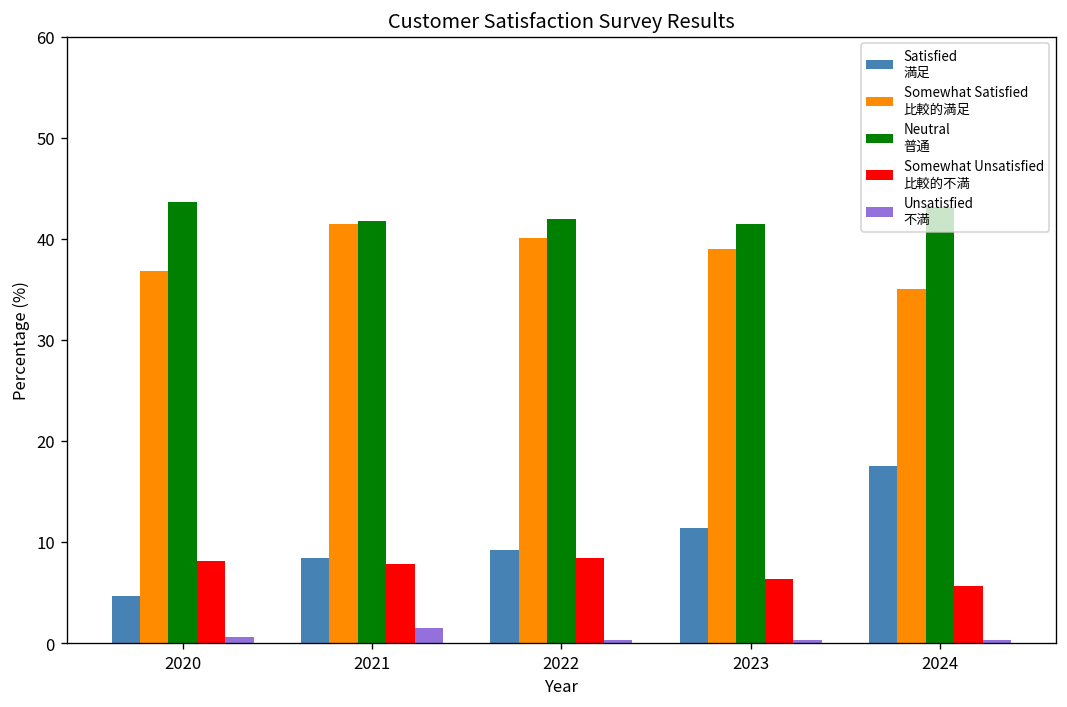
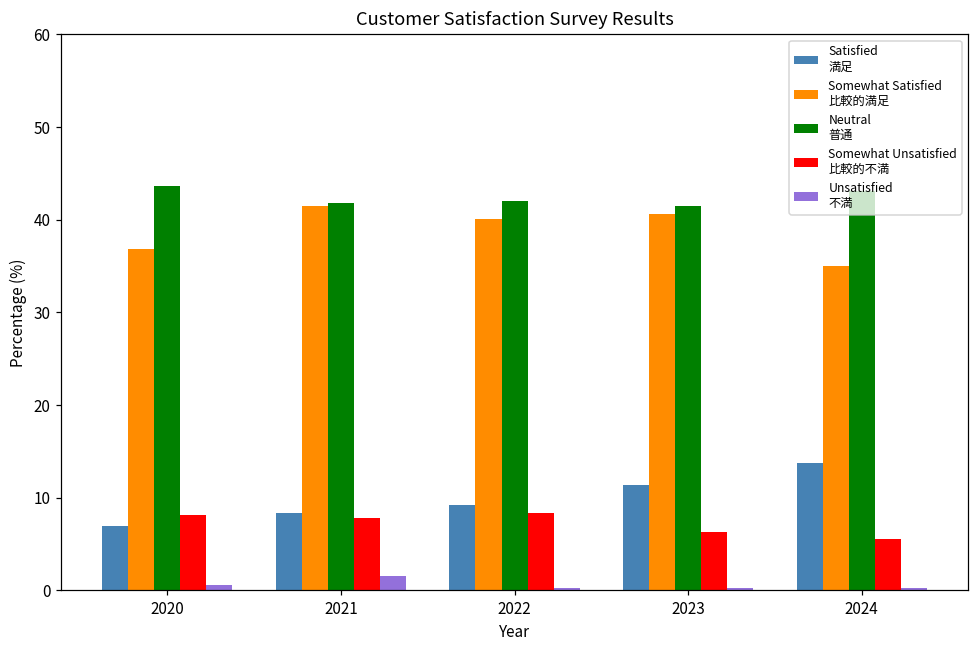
Satisfied 満足, 2020: 5 -> 7
Somewhat Satisfied 比較的満足, 2023: 39 -> 41
Satisfied 満足, 2024: 18 -> 14
